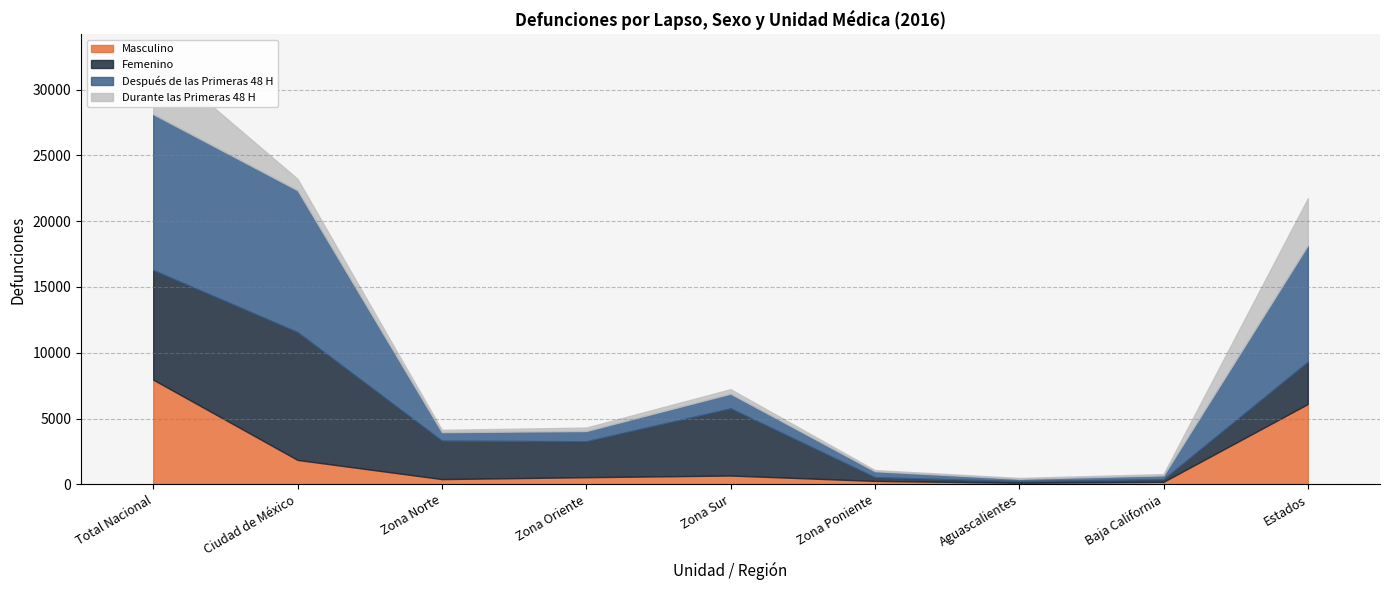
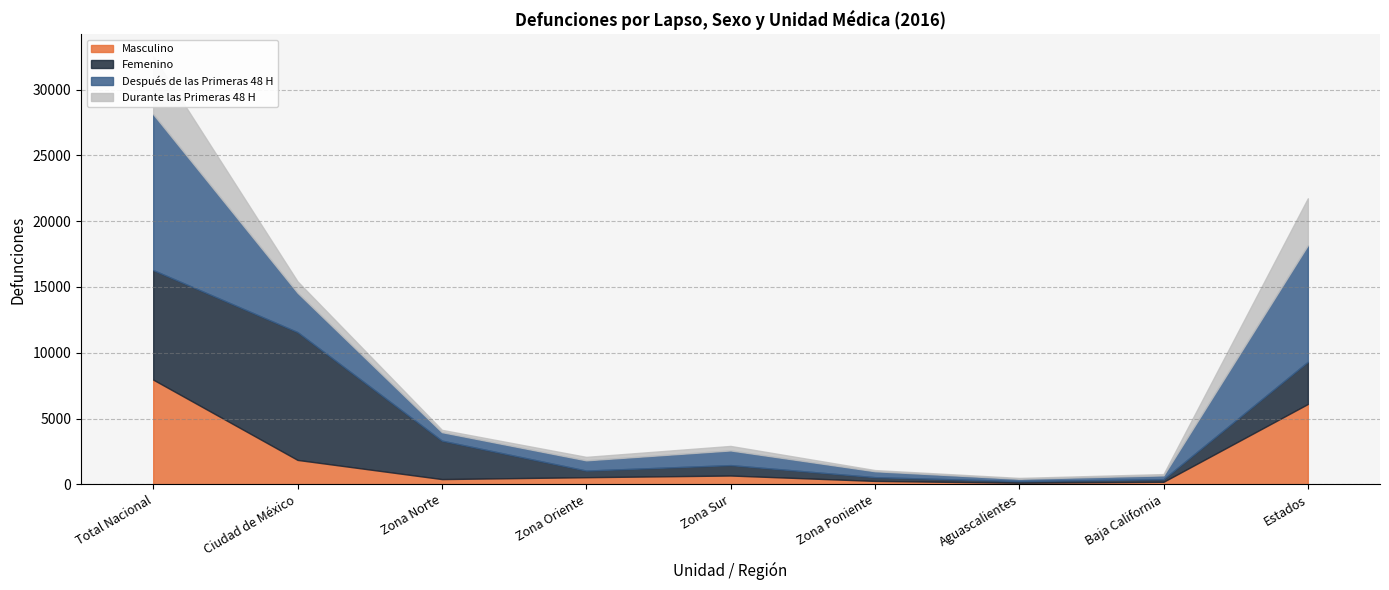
Después de las Primeras 48 H, Ciudad de México: 10800 -> 3000
Femenino, Zona Oriente: 2700 -> 500
Femenino, Zona Sur: 5100 -> 800
